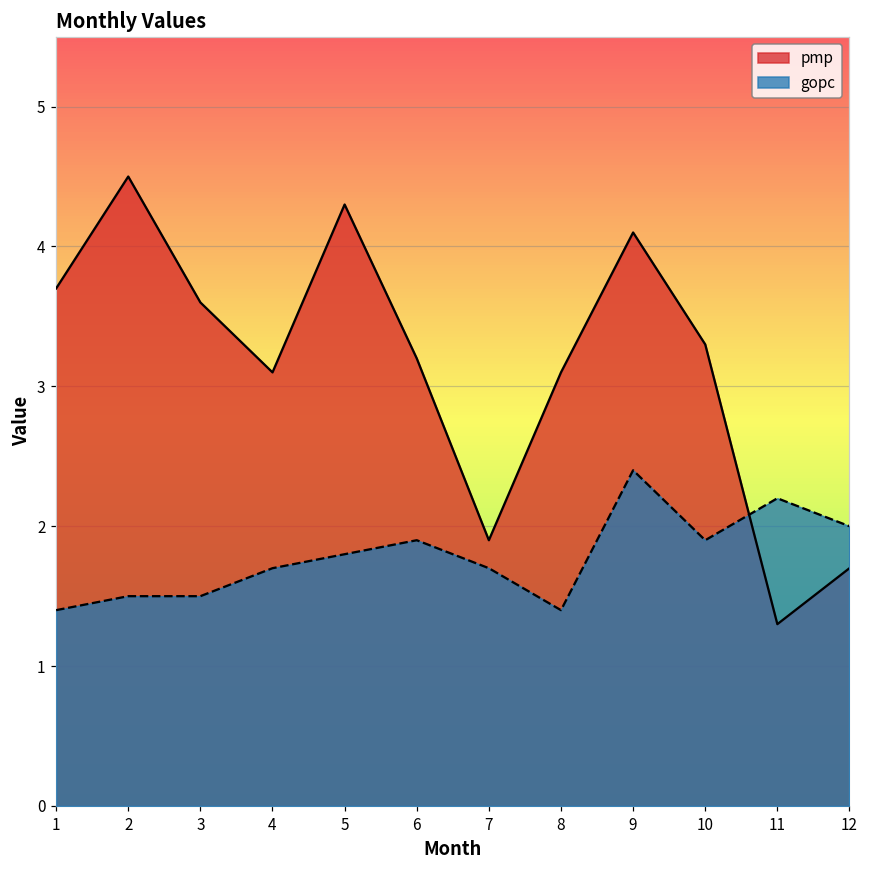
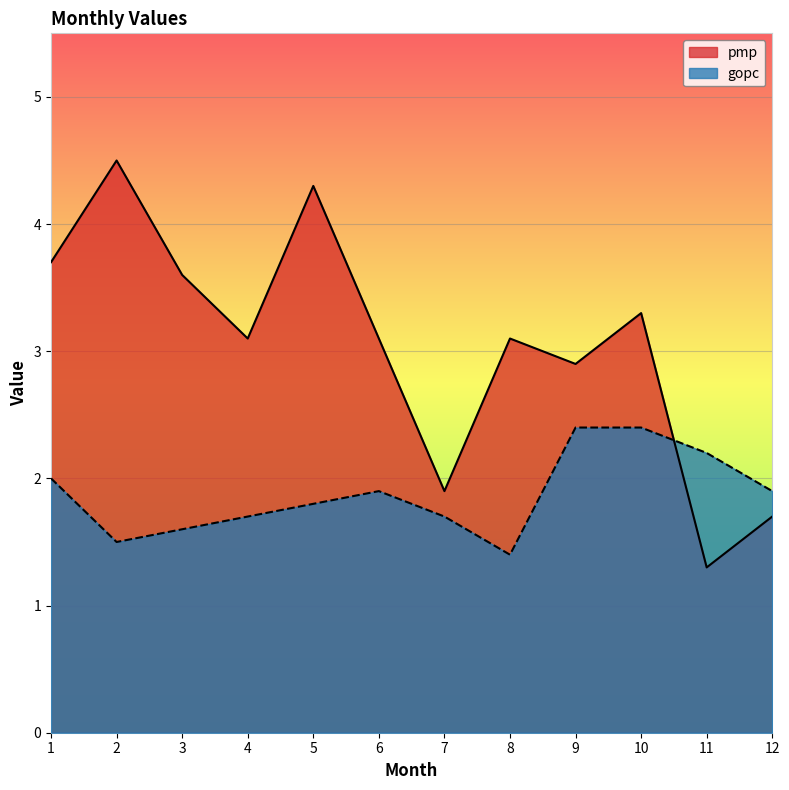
gopc, 1: 1.4 -> 2.0
gopc, 3: 1.5 -> 1.6
pmp, 6: 3.2 -> 3.1
pmp, 9: 4.1 -> 2.9
gopc, 10: 1.9 -> 2.4
gopc, 12: 2.0 -> 1.9
